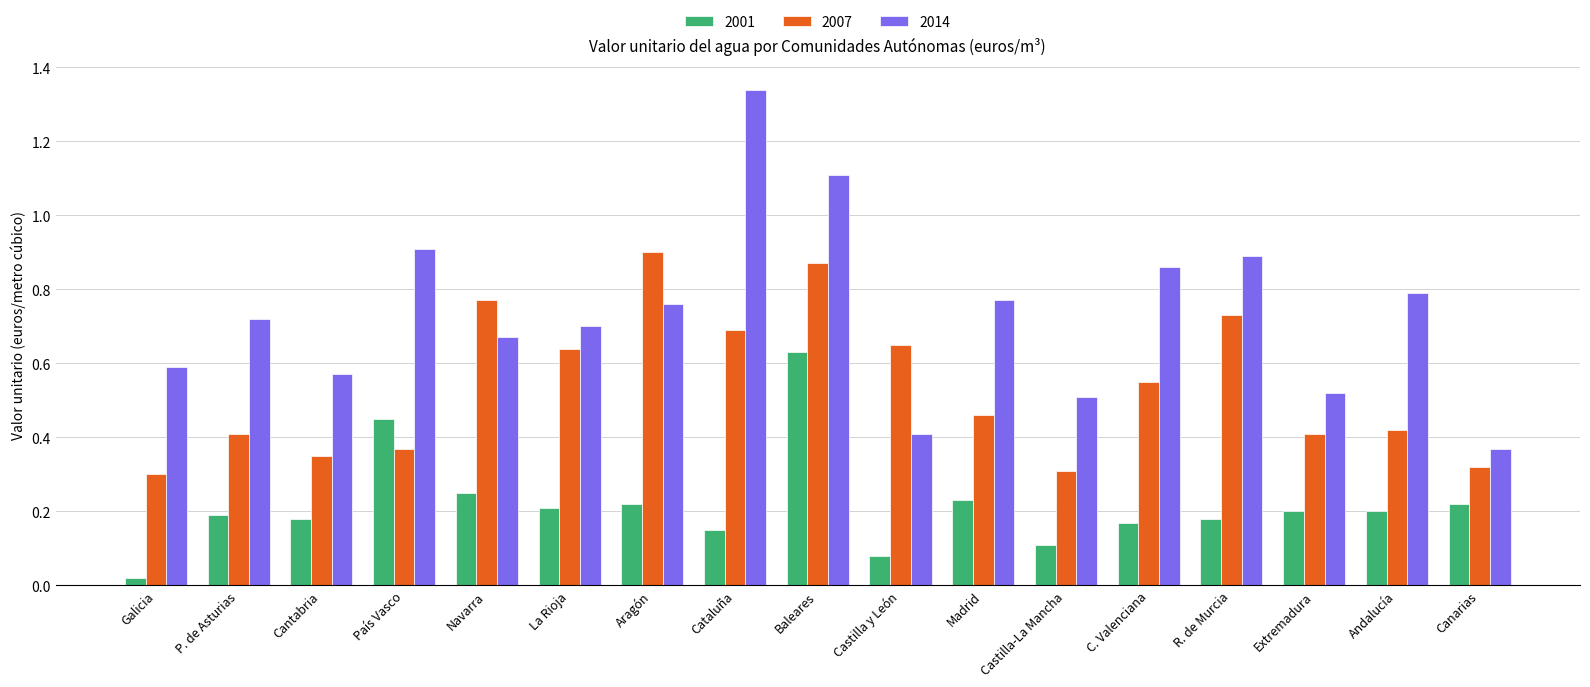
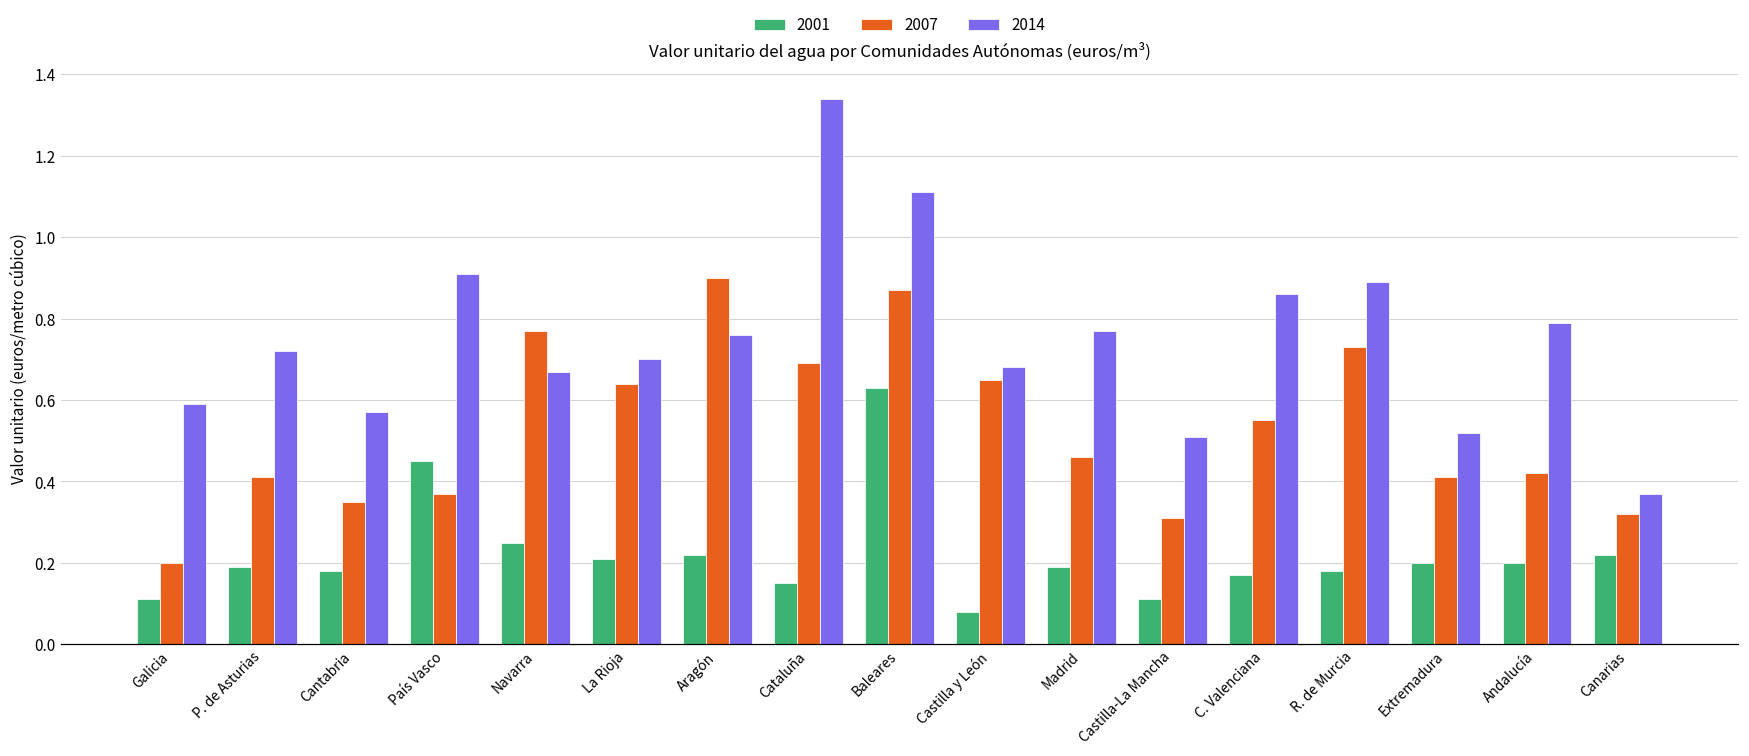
2001, Galicia: 0.02 -> 0.11
2007, Galicia: 0.3 -> 0.2
2014, Castilla y León: 0.41 -> 0.68
2001, Madrid: 0.23 -> 0.19
